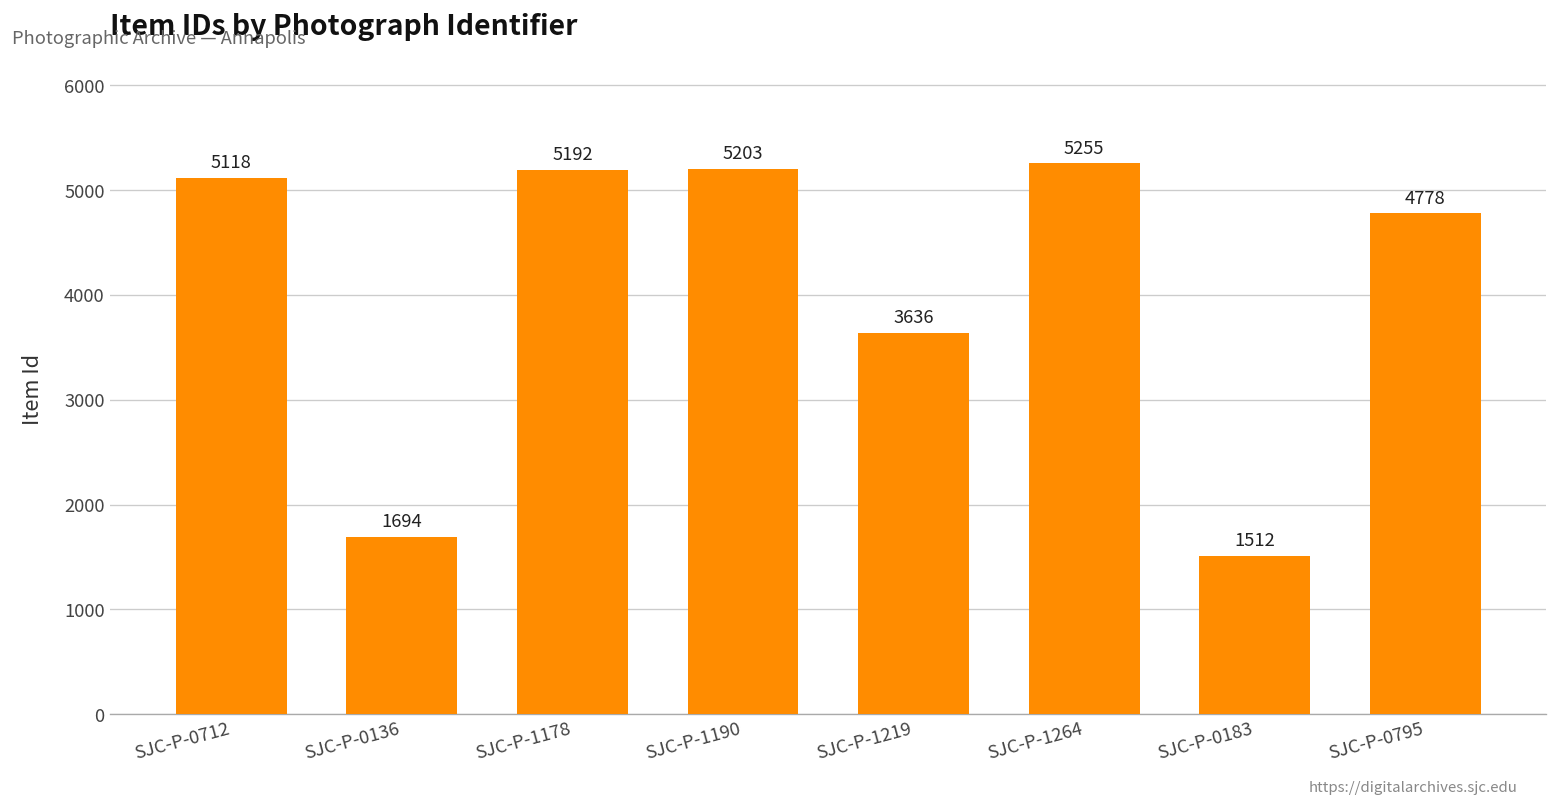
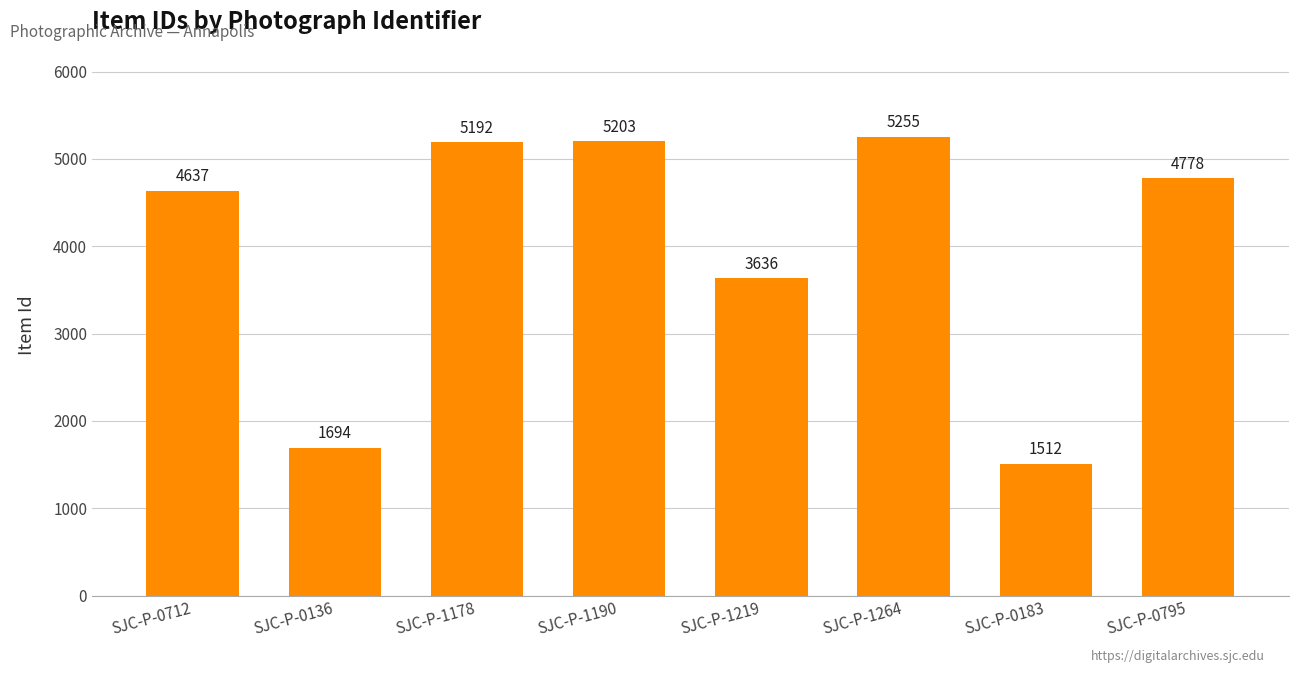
SJC-P-0712: 5118 -> 4637
